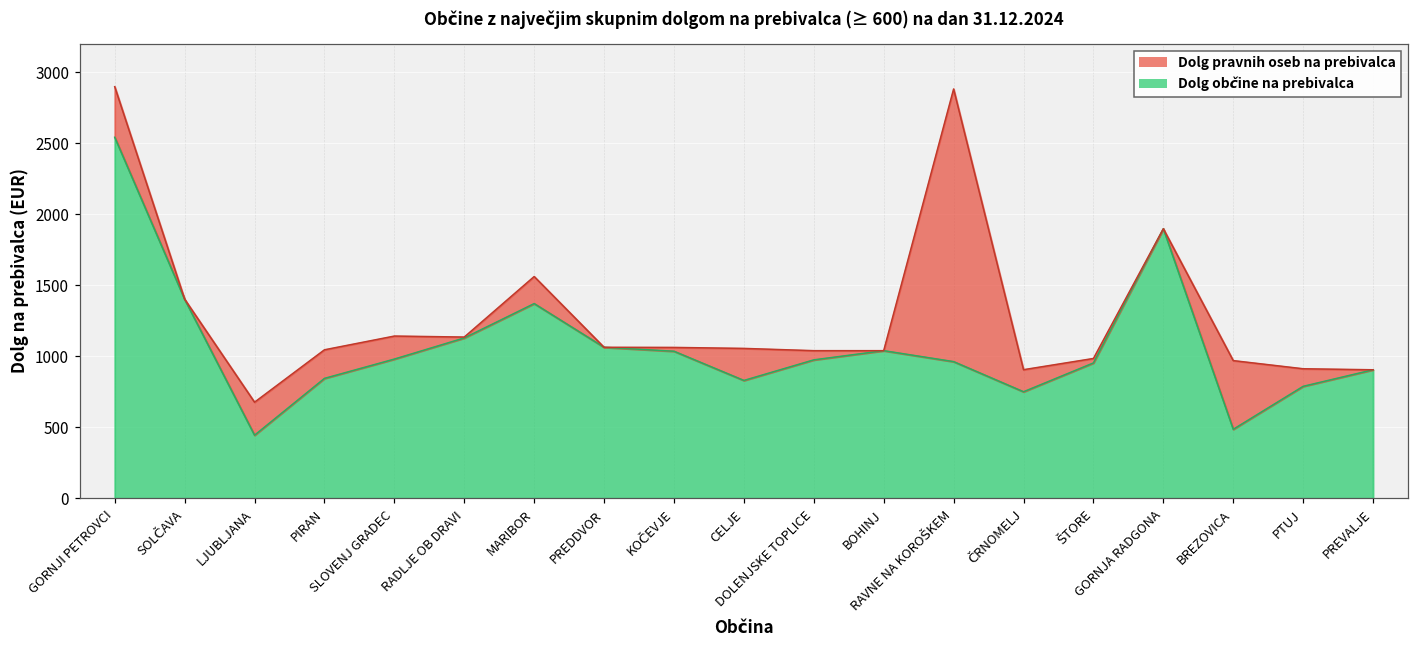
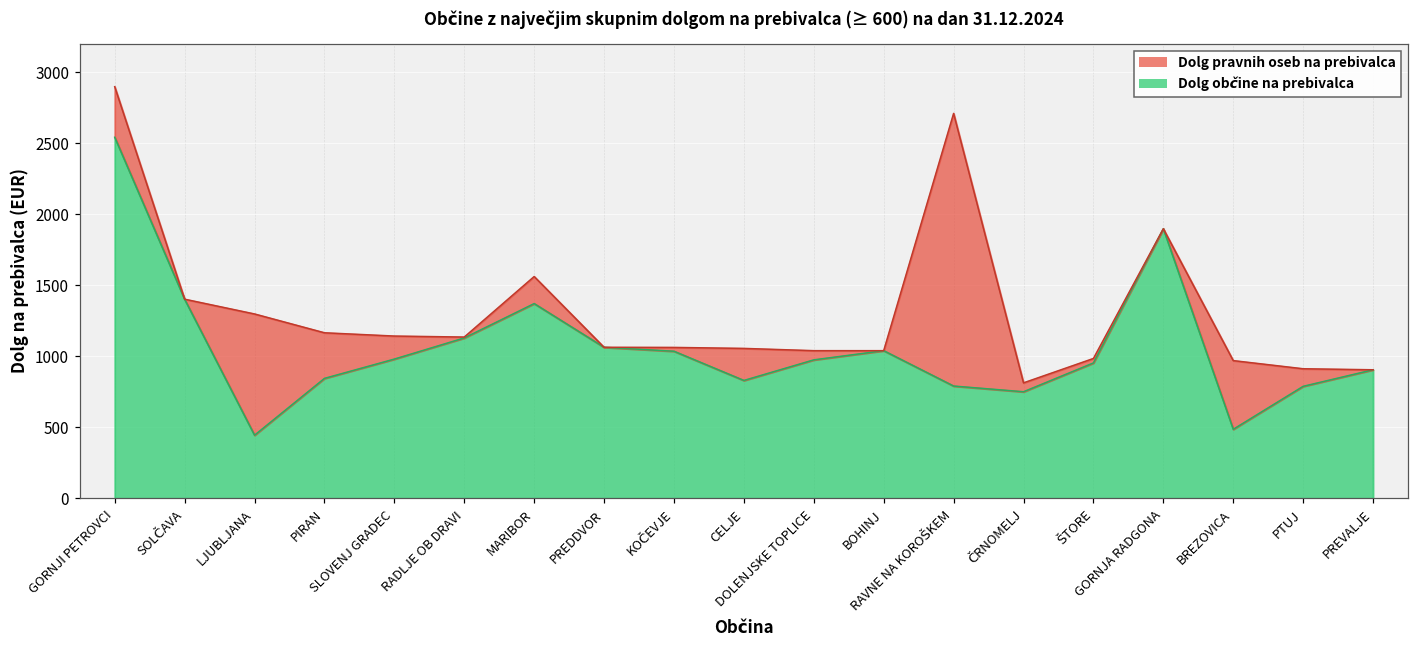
Dolg pravnih oseb na prebivalca, LJUBLJANA: 230 -> 850
Dolg pravnih oseb na prebivalca, PIRAN: 200 -> 320
Dolg občine na prebivalca, RAVNE NA KOROŠKEM: 960 -> 790
Dolg pravnih oseb na prebivalca, ČRNOMELJ: 160 -> 60
